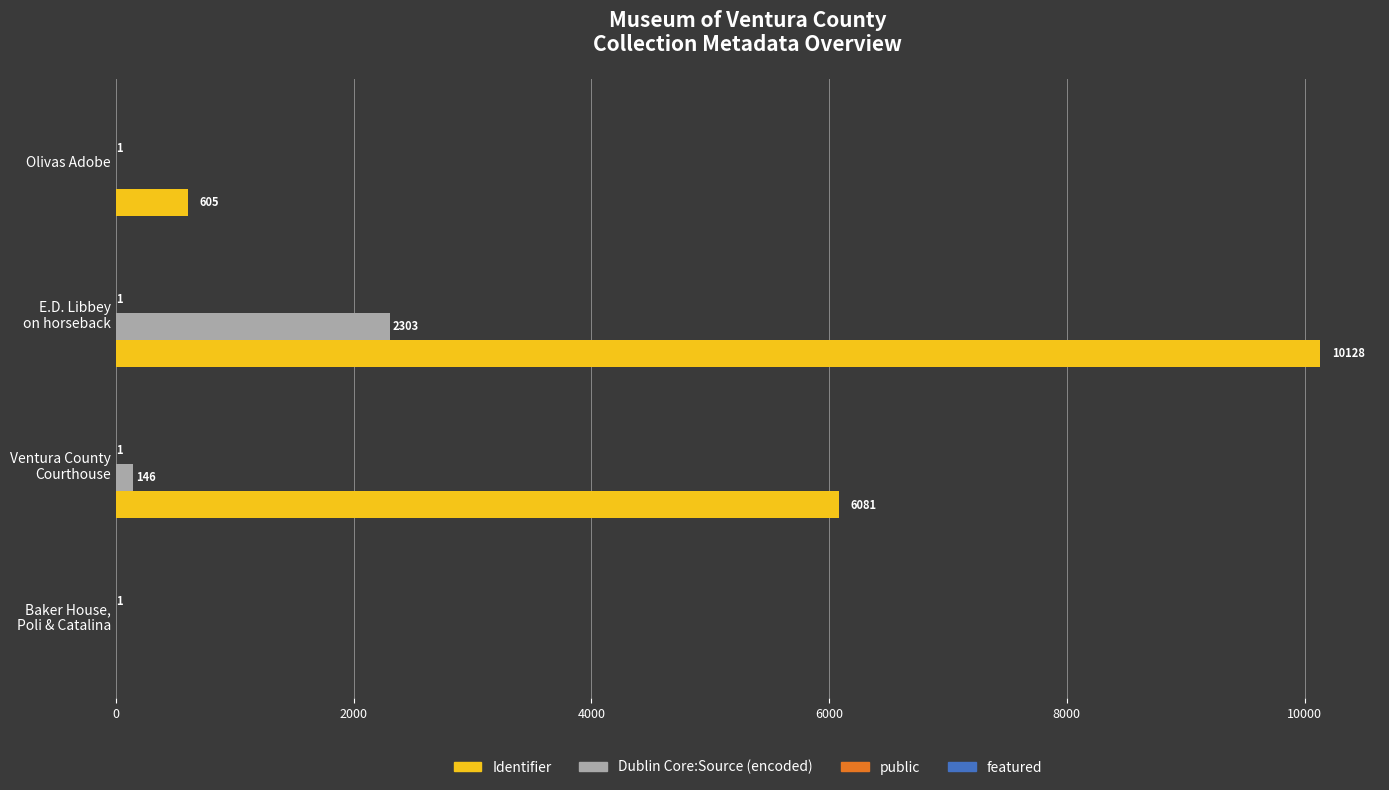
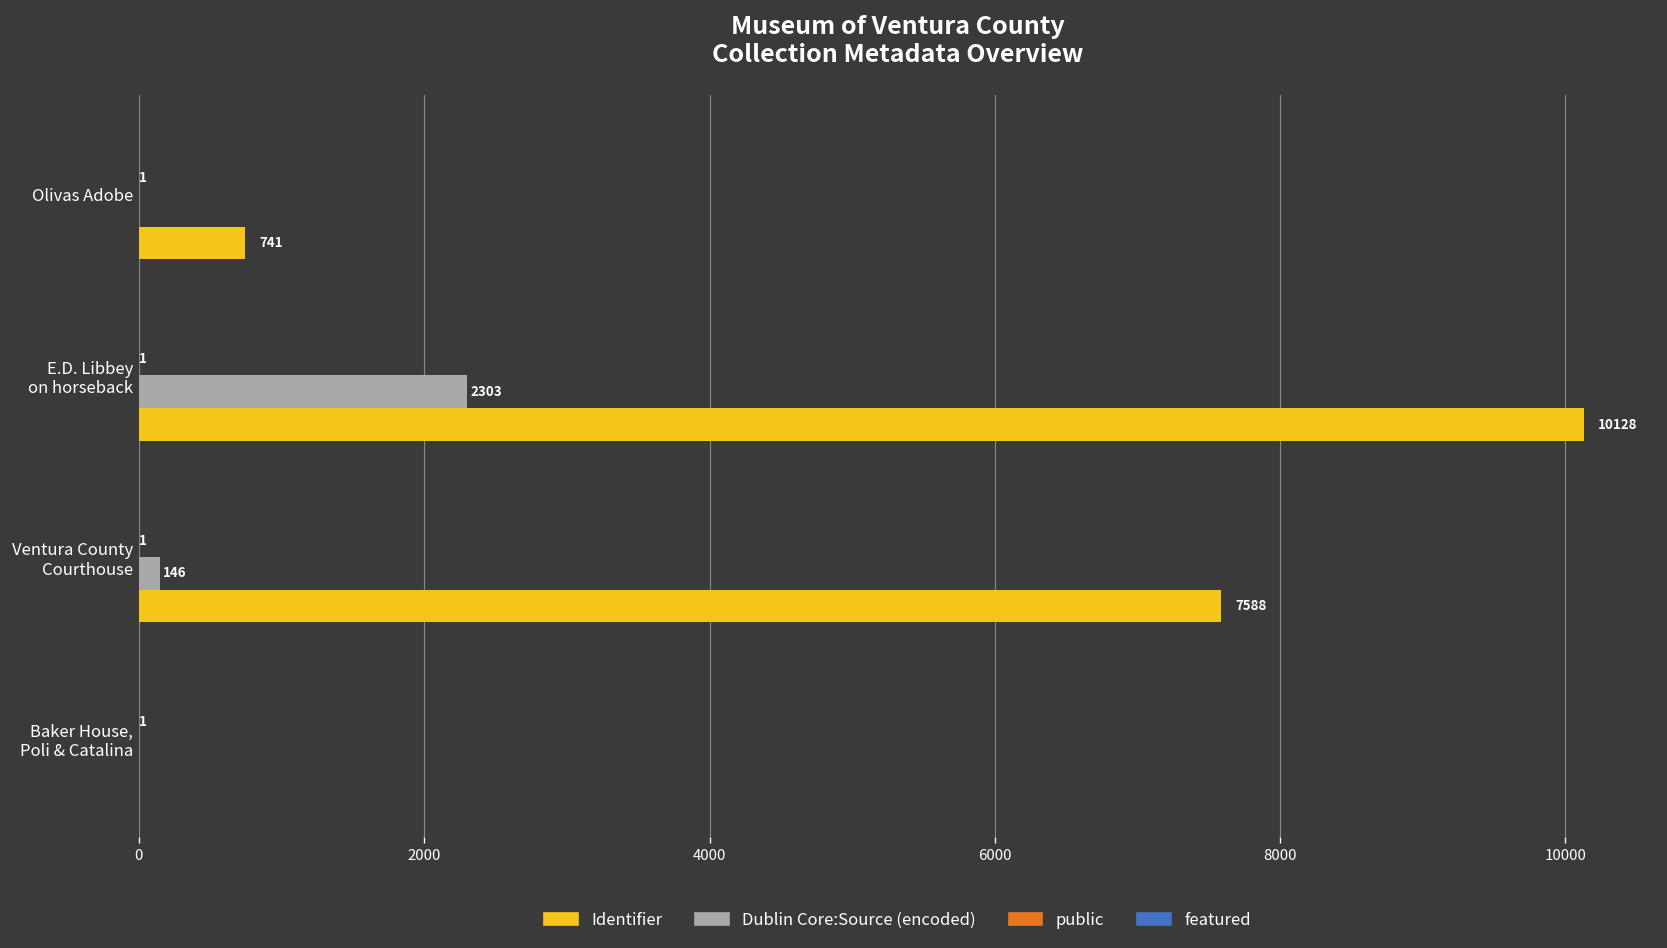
Identifier, Olivas Adobe: 605 -> 741
Identifier, Ventura County Courthouse: 6081 -> 7588
